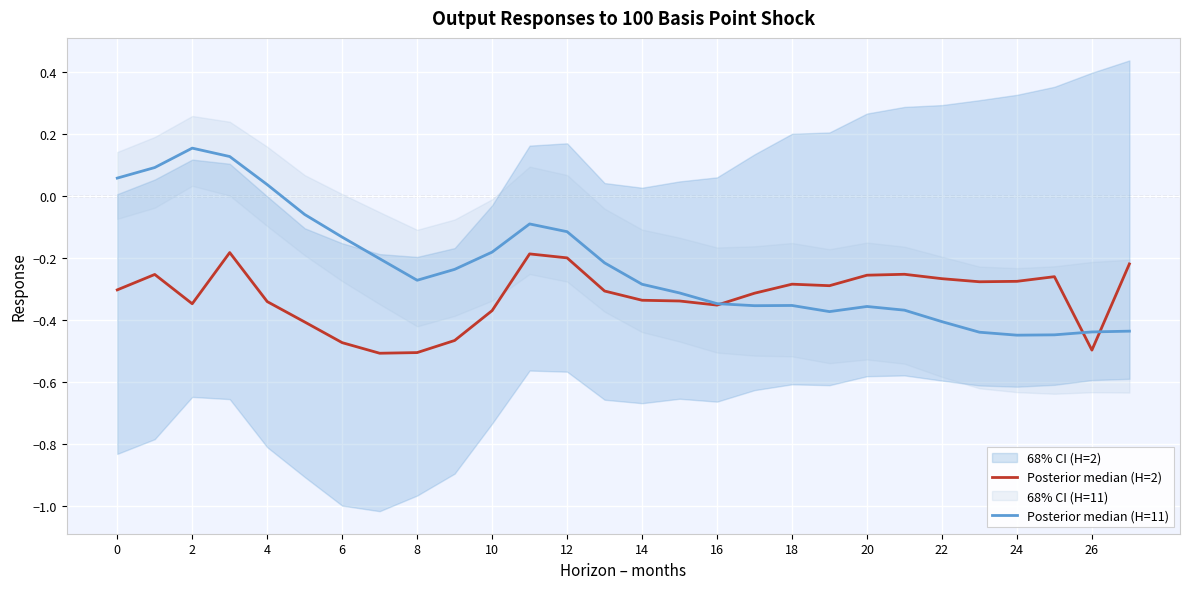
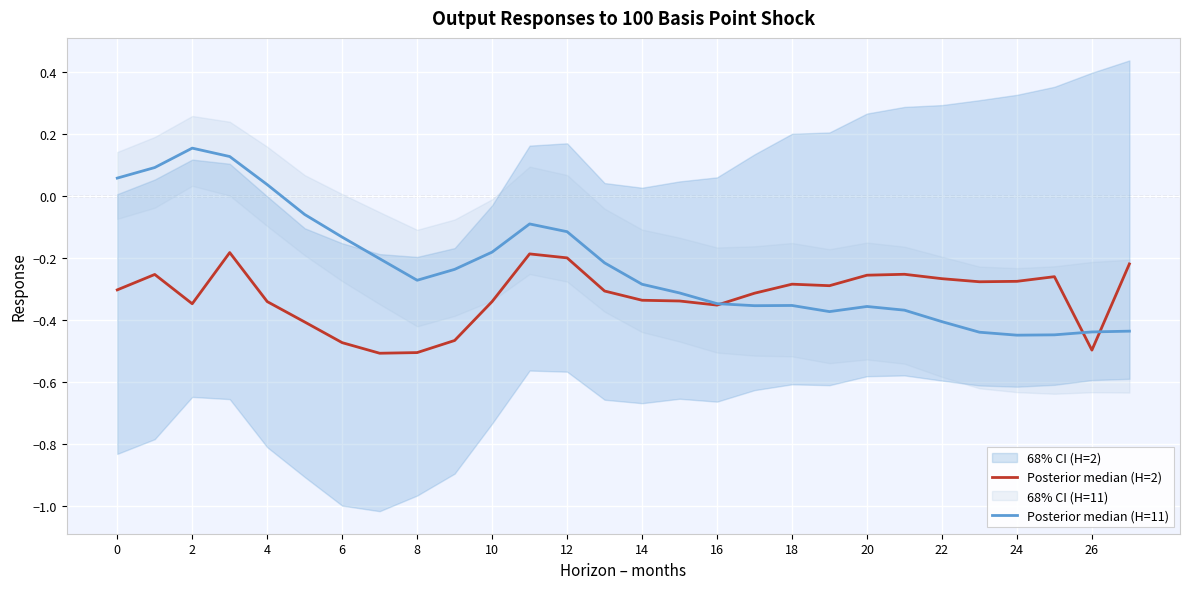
Posterior median (H=2), 10: -0.37 -> -0.34
